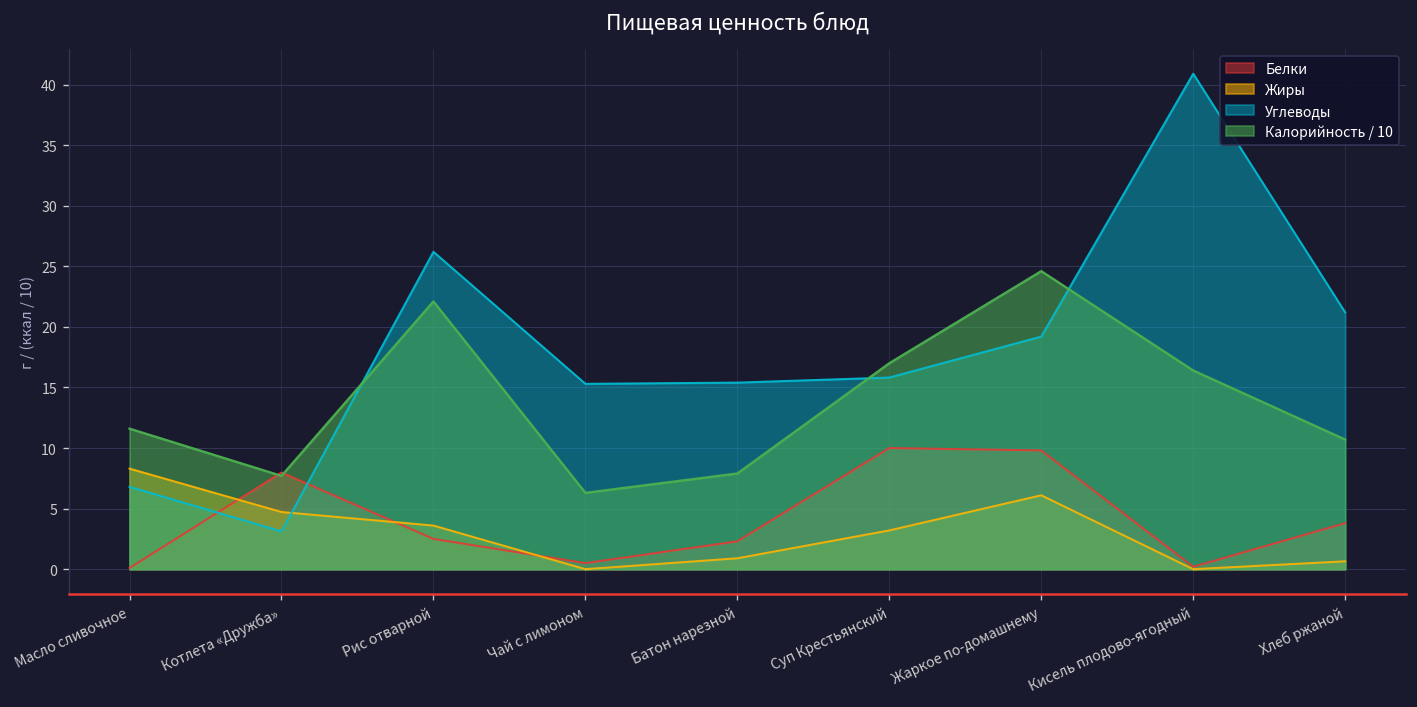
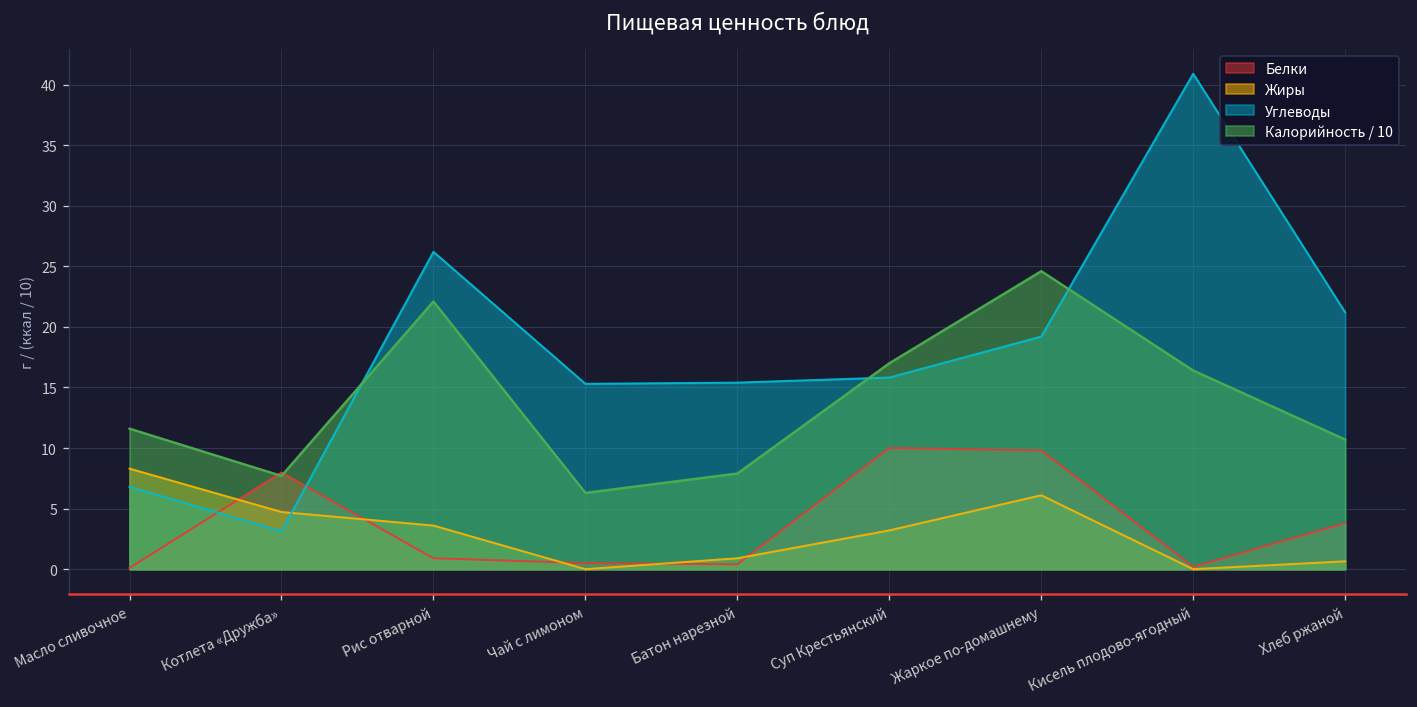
Белки, Рис отварной: 2.5 -> 0.9
Белки, Батон нарезной: 2.3 -> 0.4
